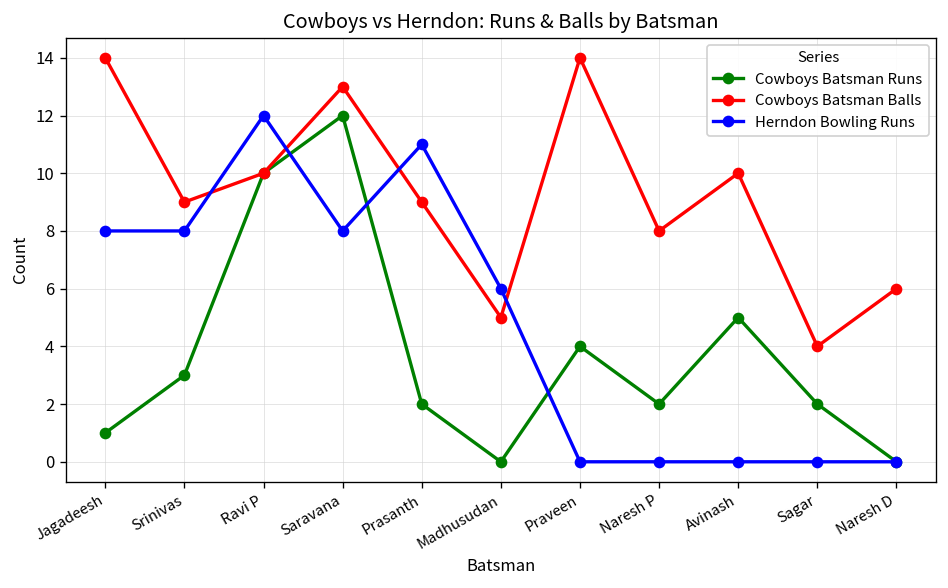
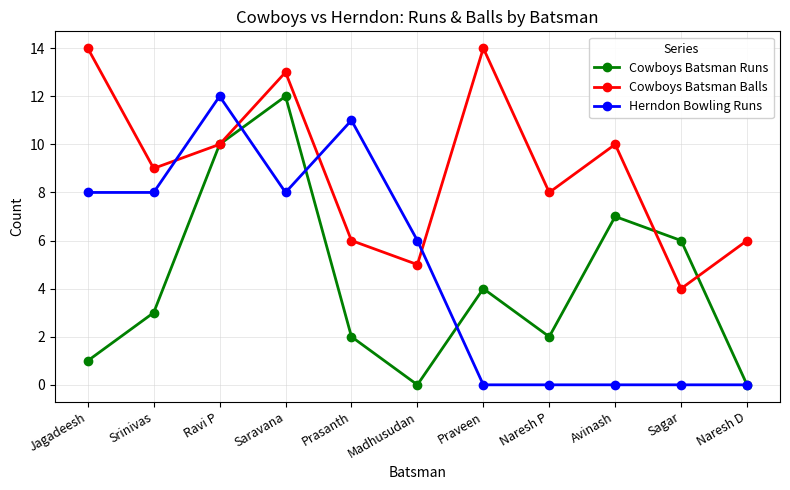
Cowboys Batsman Balls, Prasanth: 9 -> 6
Cowboys Batsman Runs, Avinash: 5 -> 7
Cowboys Batsman Runs, Sagar: 2 -> 6
